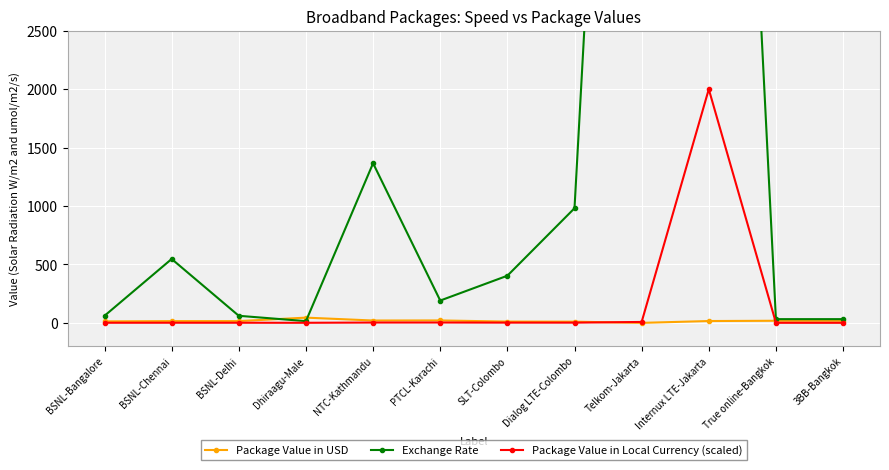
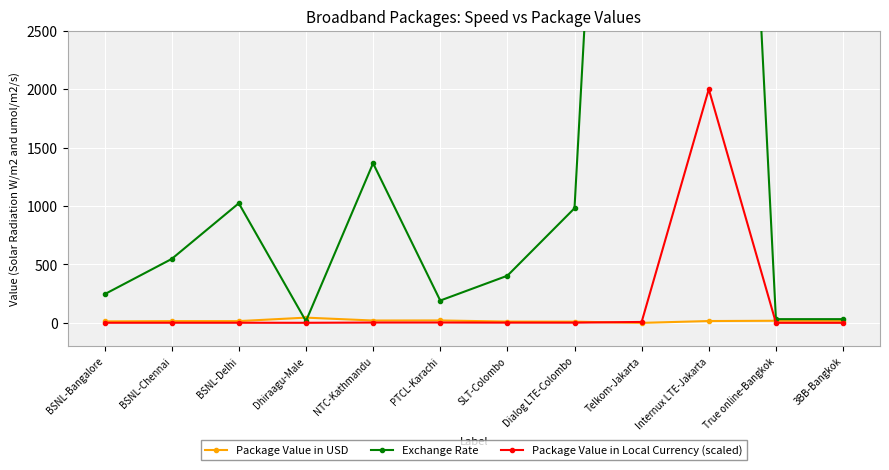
Exchange Rate, BSNL-Bangalore: 60 -> 250
Exchange Rate, BSNL-Delhi: 60 -> 1020
